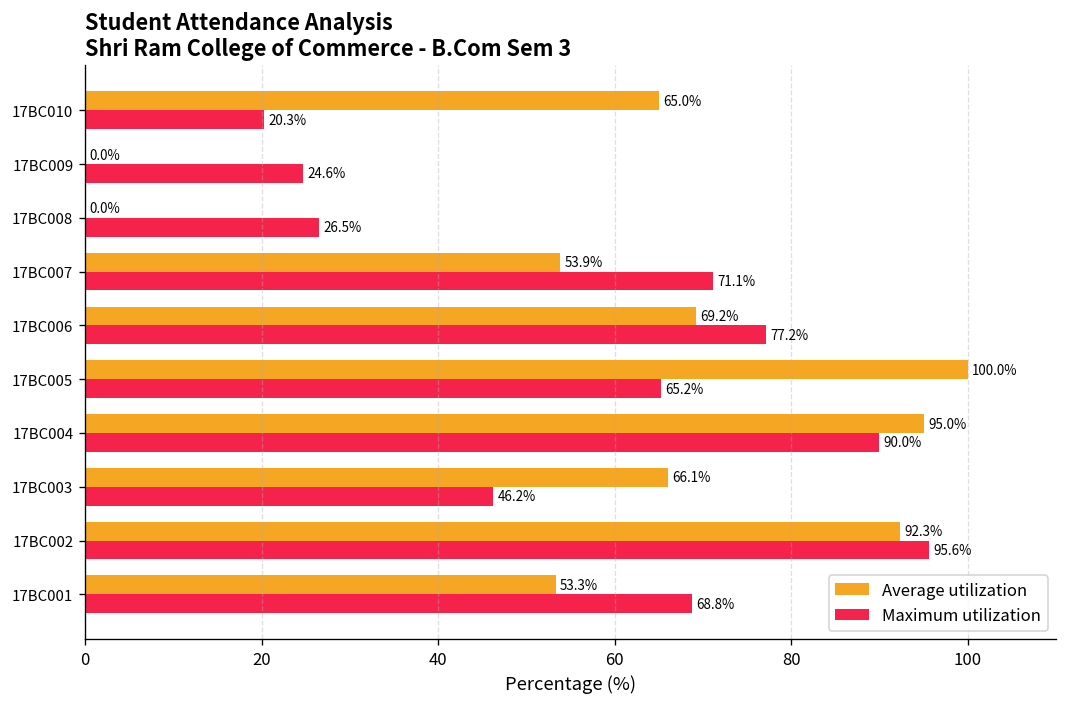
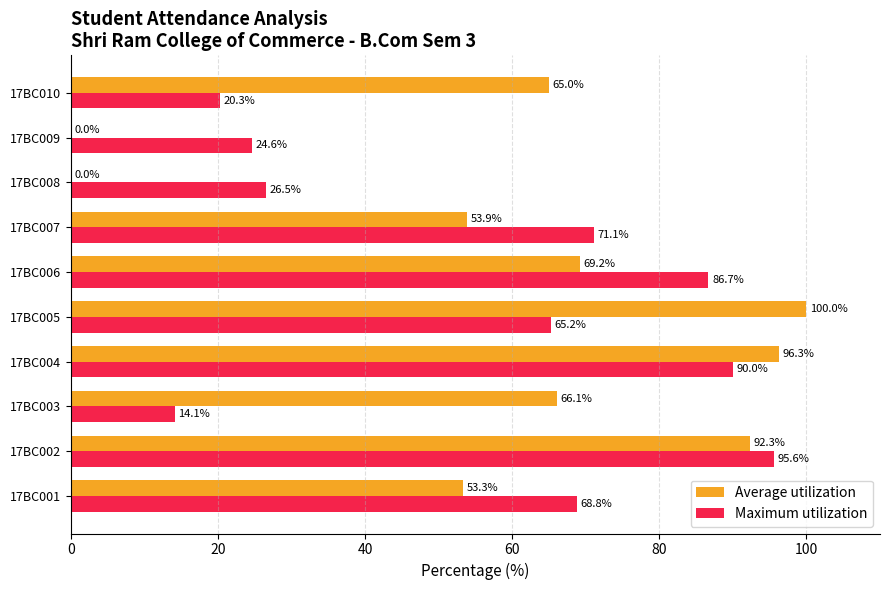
Maximum utilization, 17BC006: 77.2% -> 86.7%
Average utilization, 17BC004: 95.0% -> 96.3%
Maximum utilization, 17BC003: 46.2% -> 14.1%
